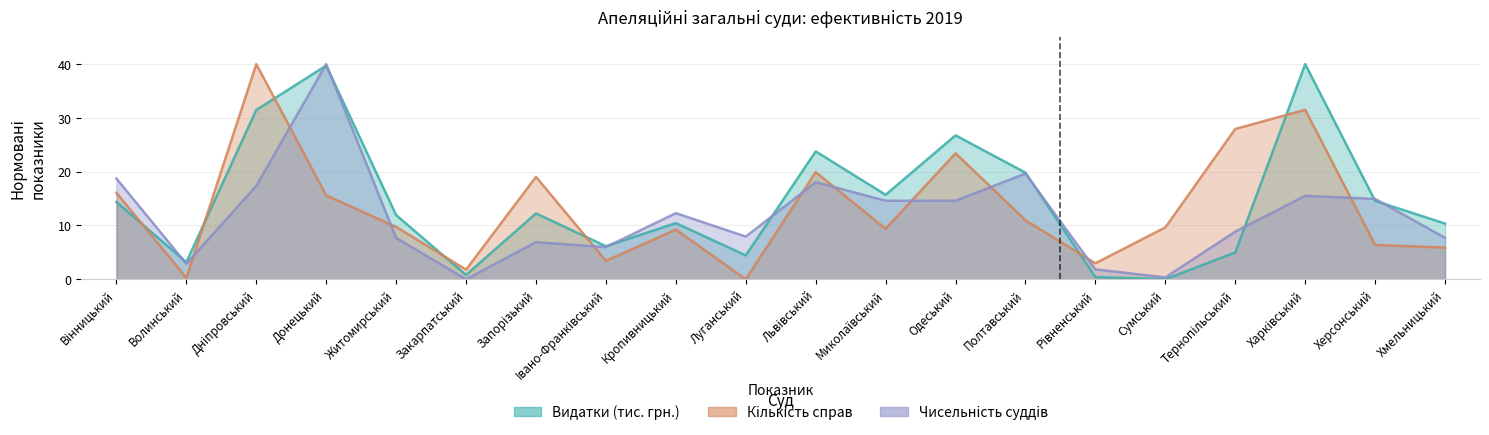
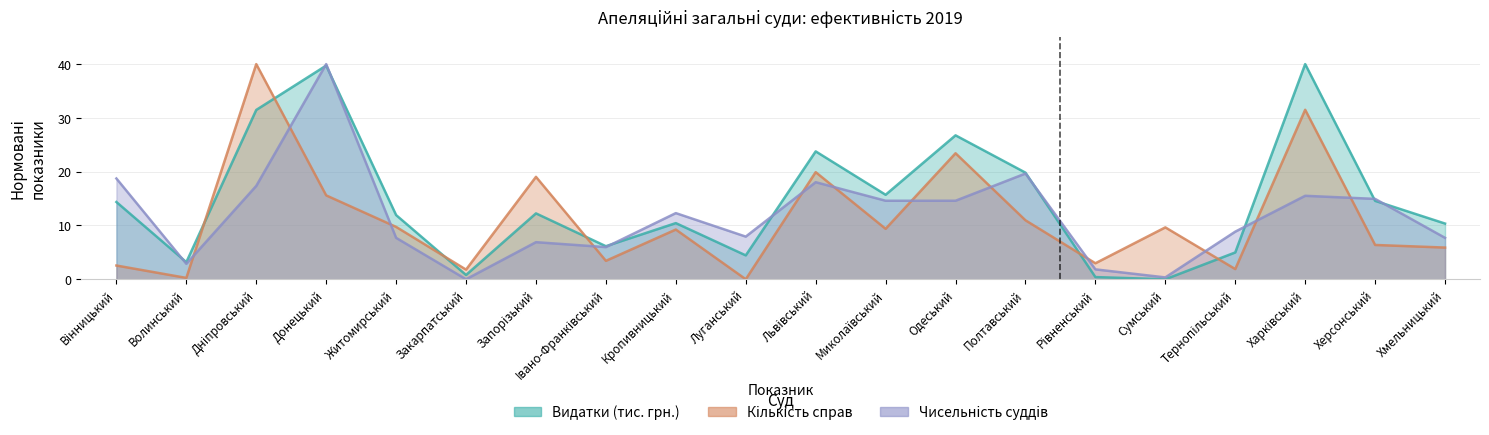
Кількість справ, Вінницький: 16 -> 3
Кількість справ, Тернопільський: 28 -> 2
